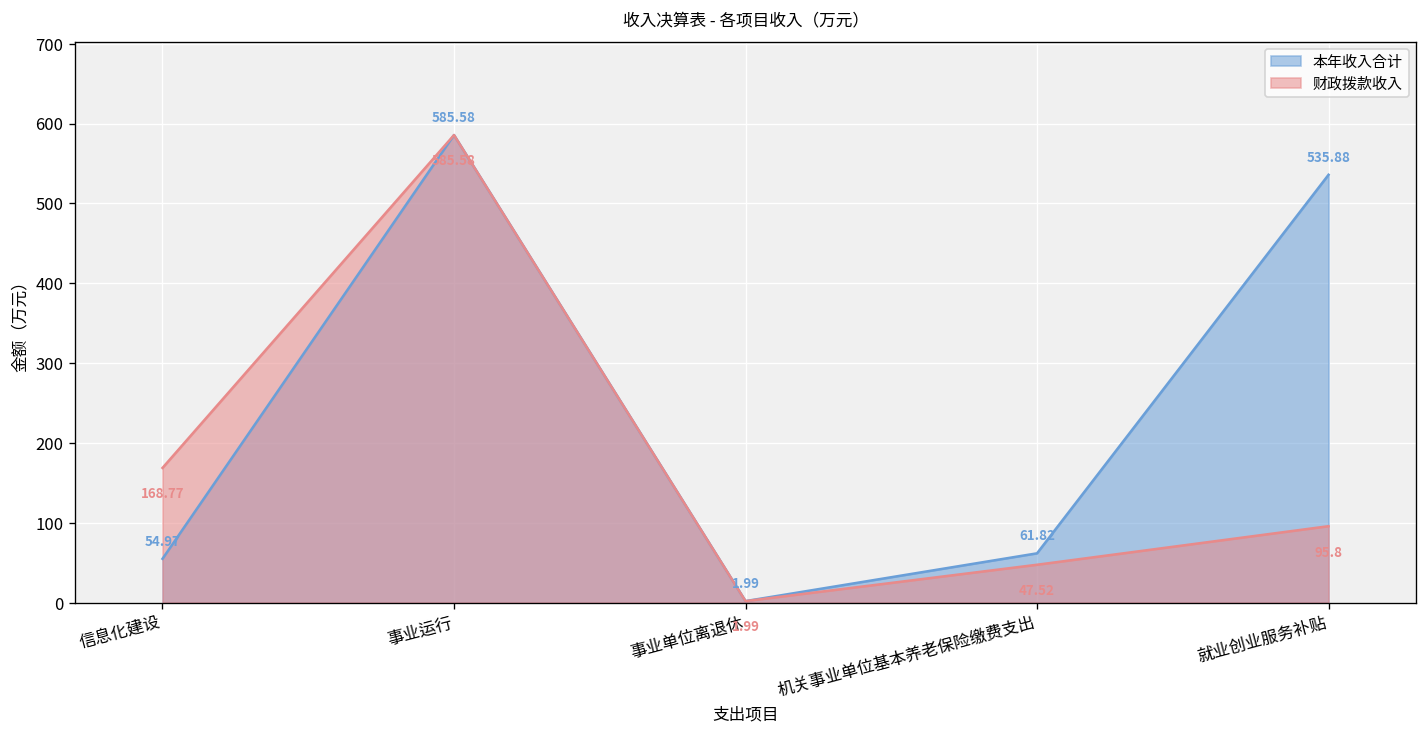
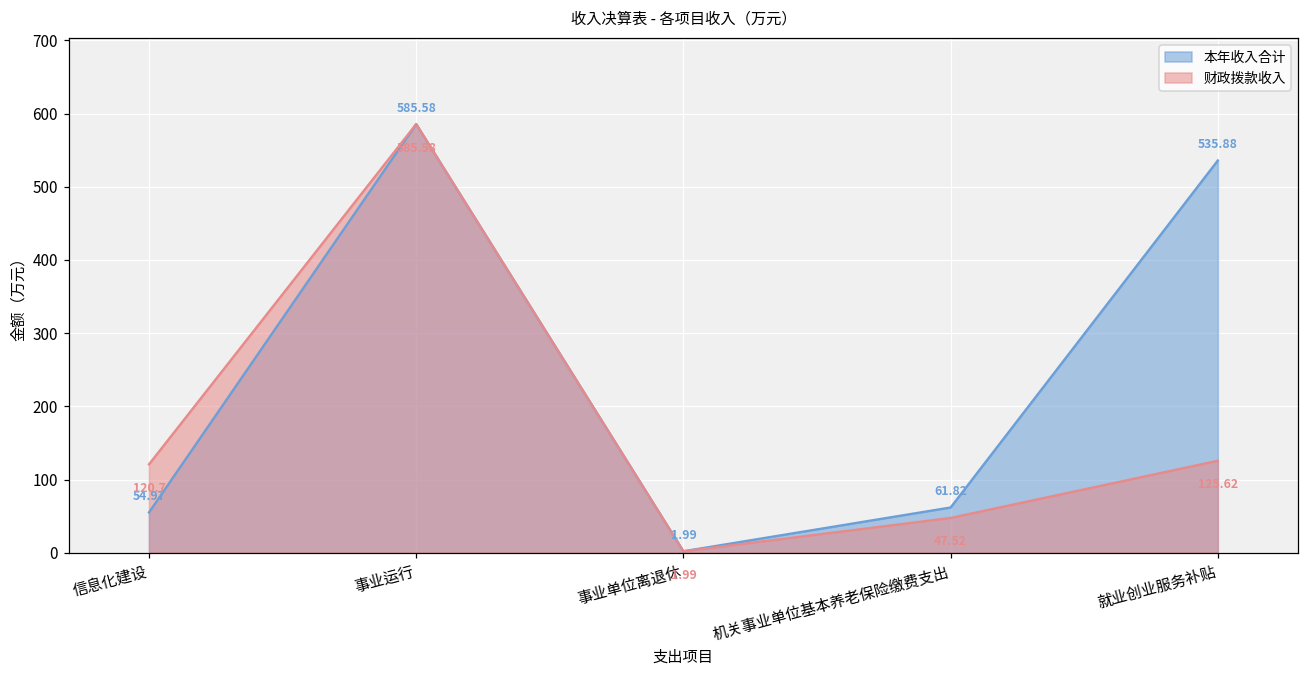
财政拨款收入, 信息化建设: 170 -> 120
财政拨款收入, 就业创业服务补贴: 100 -> 130
